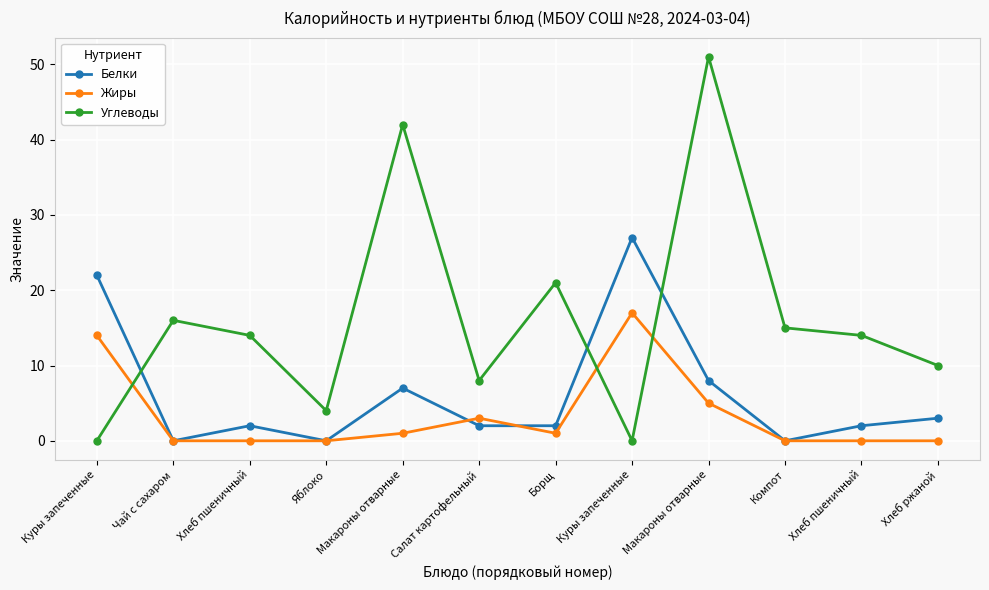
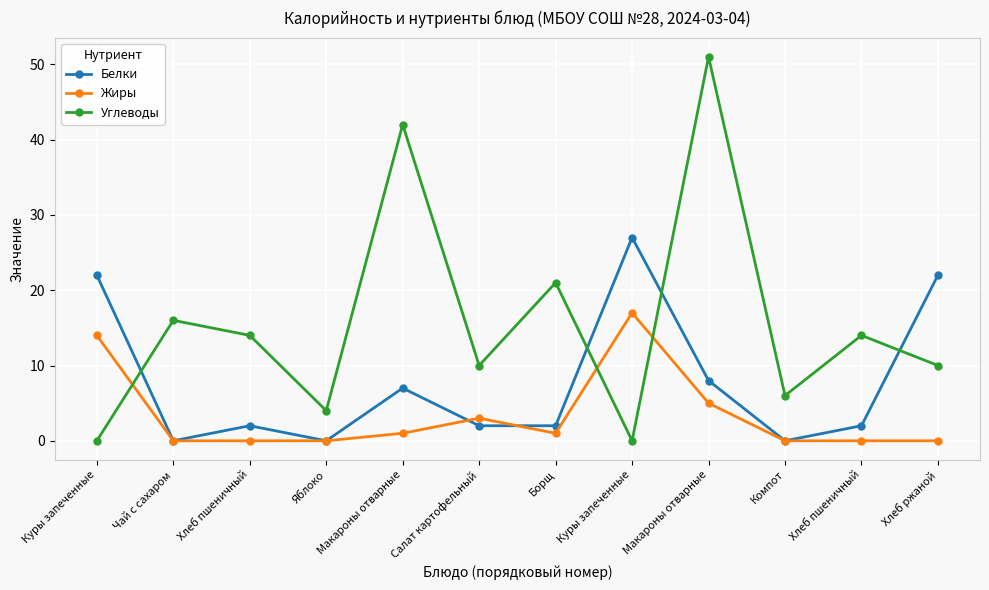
Углеводы, Салат картофельный: 8 -> 10
Углеводы, Компот: 15 -> 6
Белки, Хлеб ржаной: 3 -> 22
